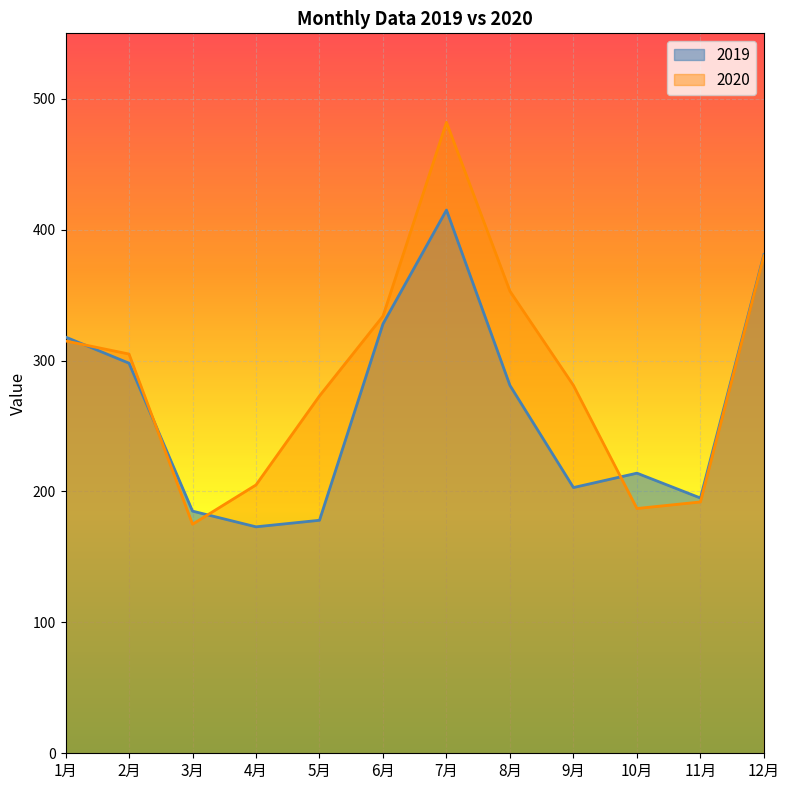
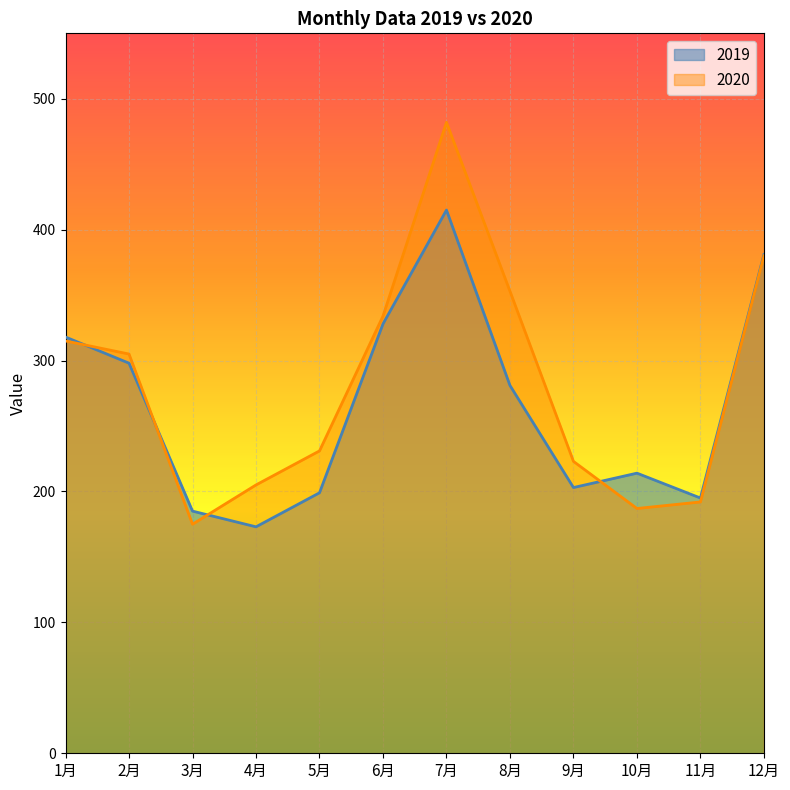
2019, 5月: 178 -> 199
2020, 5月: 273 -> 231
2020, 9月: 281 -> 223
